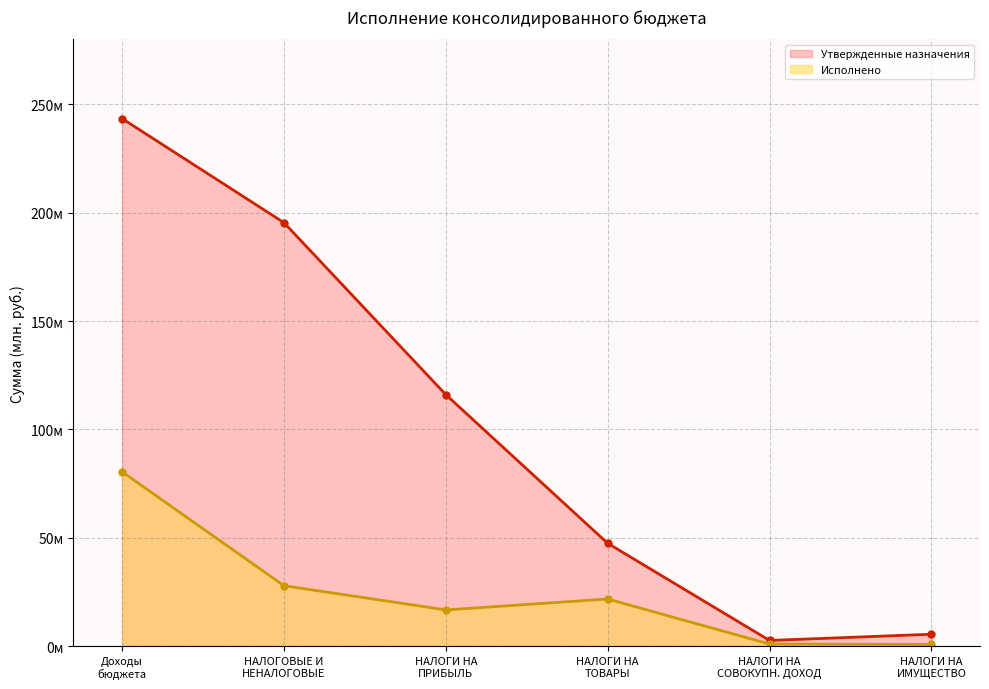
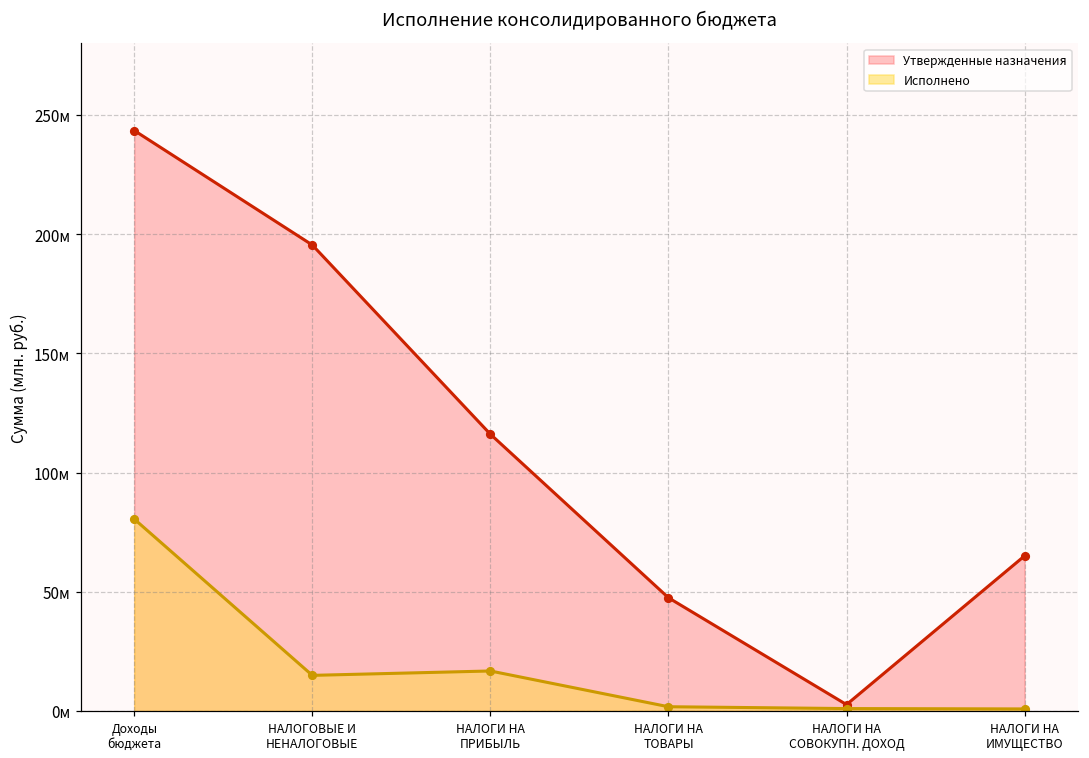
Исполнено, НАЛОГОВЫЕ И НЕНАЛОГОВЫЕ: 28м -> 15м
Исполнено, НАЛОГИ НА ТОВАРЫ: 22м -> 2м
Утвержденные назначения, НАЛОГИ НА ИМУЩЕСТВО: 6м -> 65м
